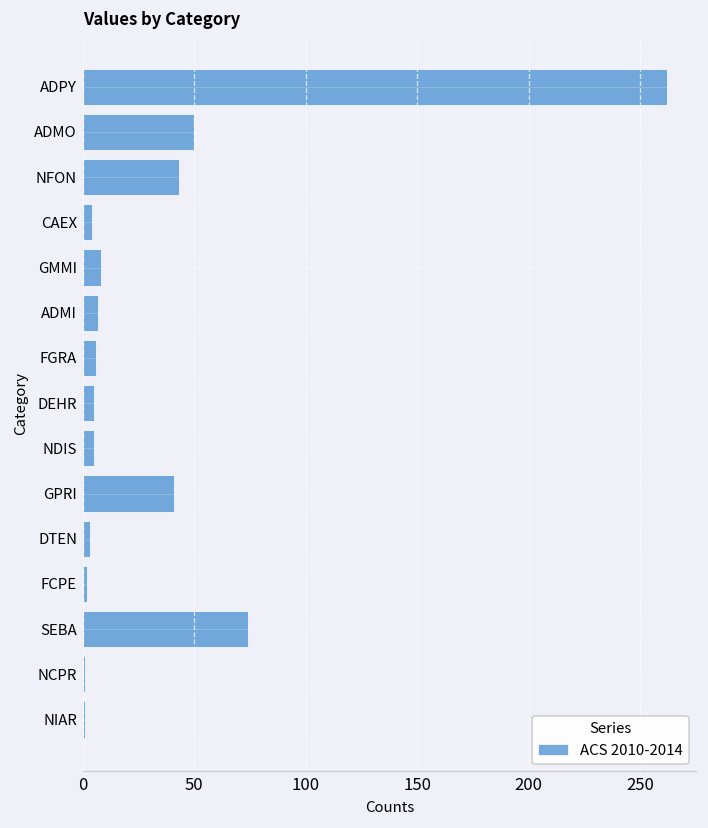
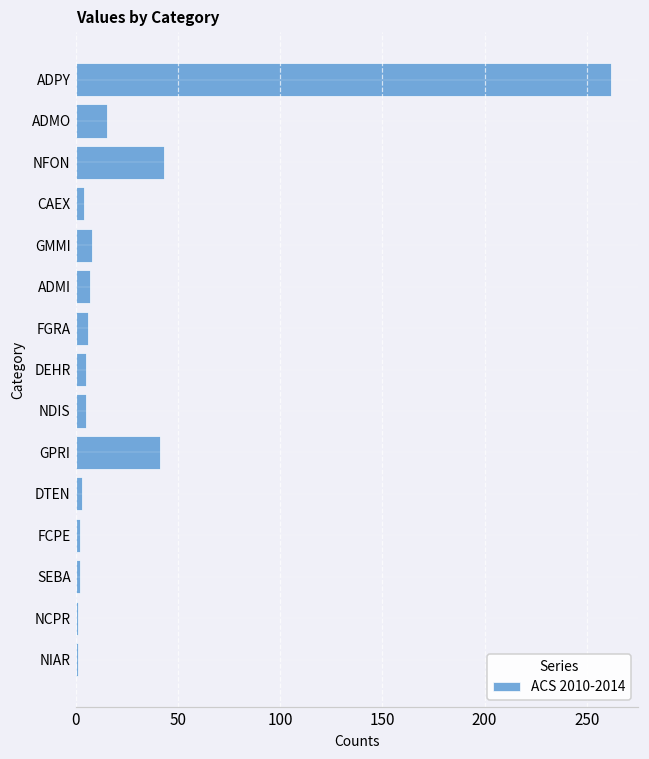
ADMO: 50 -> 15
SEBA: 74 -> 2
